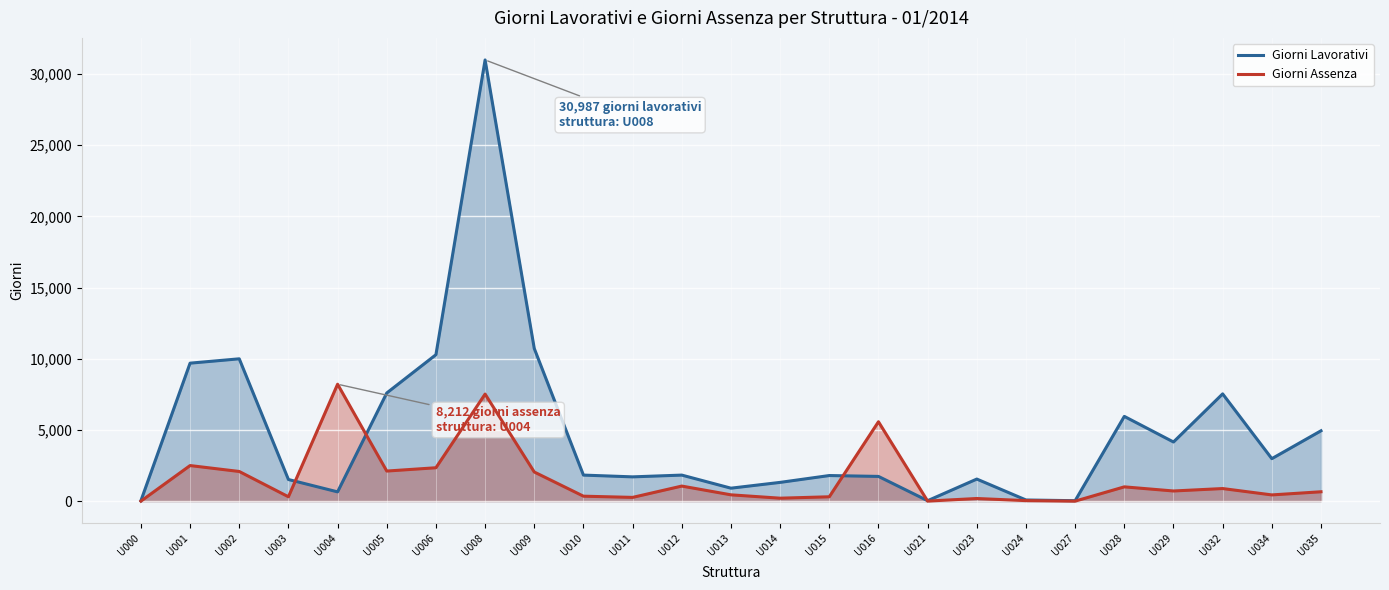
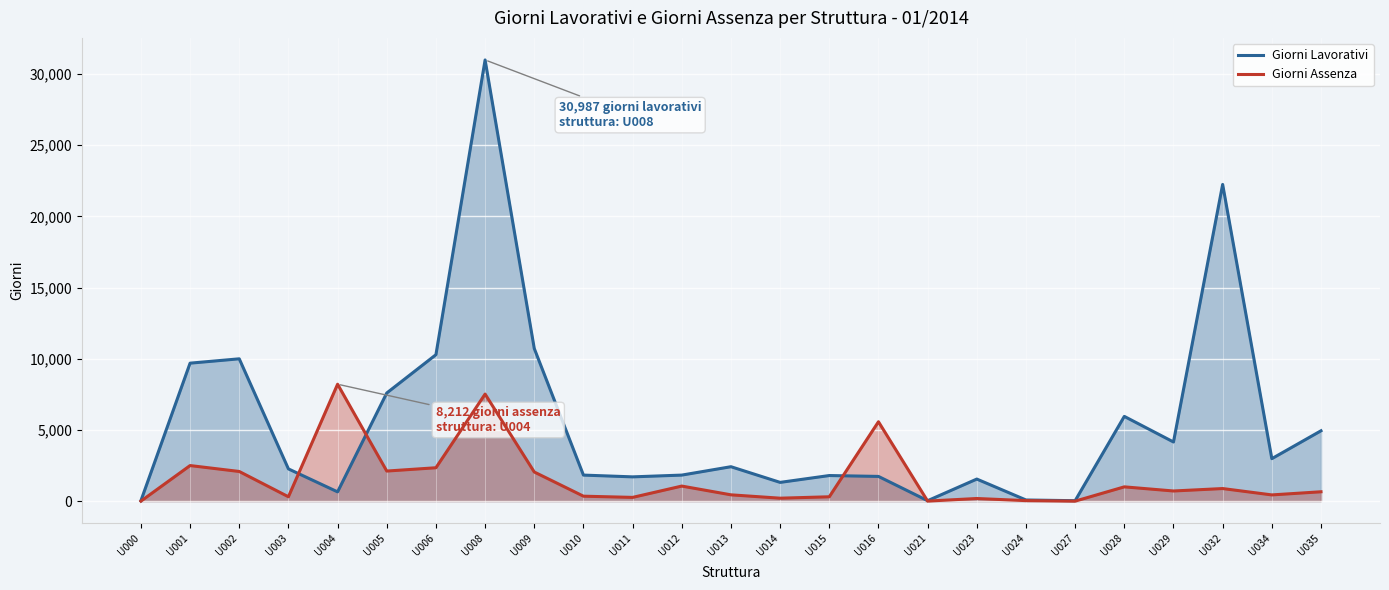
Giorni Lavorativi, U003: 1,500 -> 2,300
Giorni Lavorativi, U013: 900 -> 2,400
Giorni Lavorativi, U032: 7,500 -> 22,200
